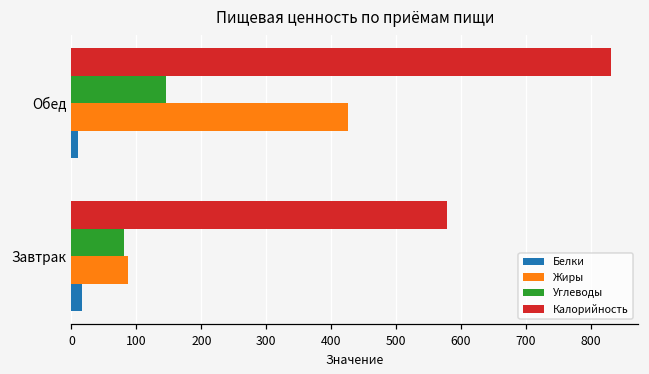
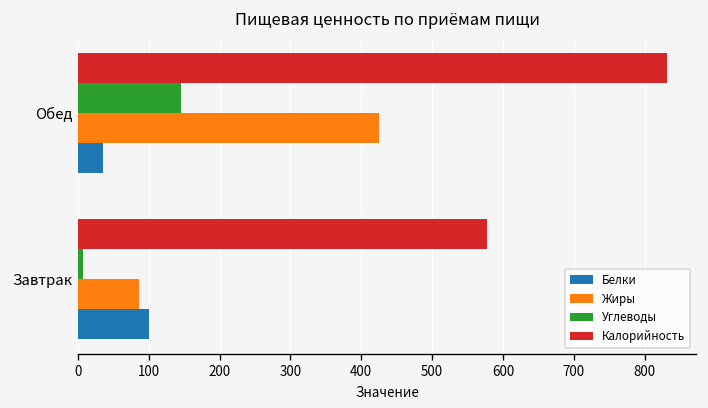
Белки, Обед: 10 -> 40
Углеводы, Завтрак: 80 -> 10
Белки, Завтрак: 20 -> 100
